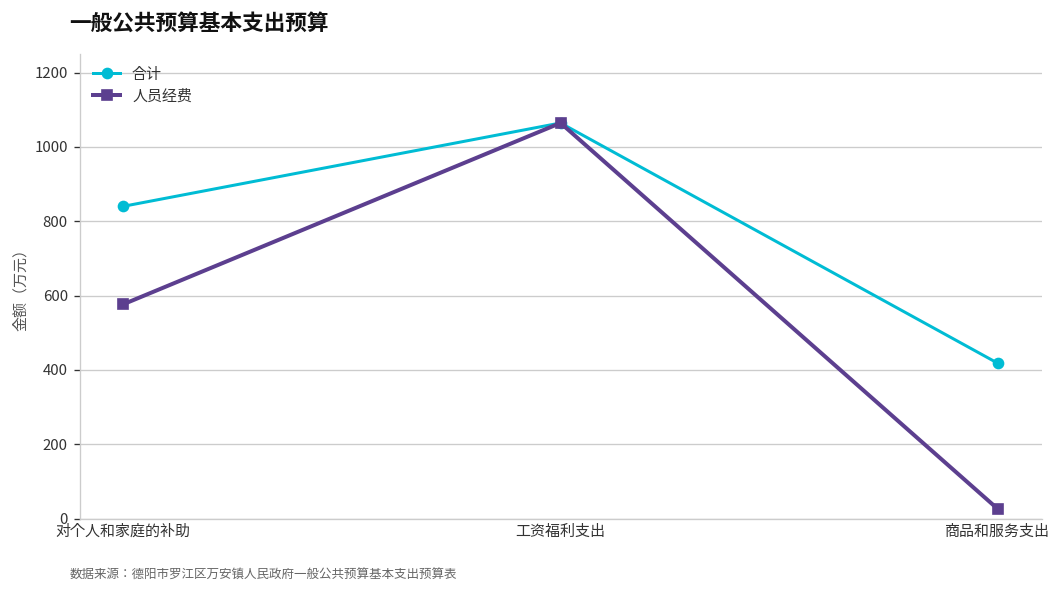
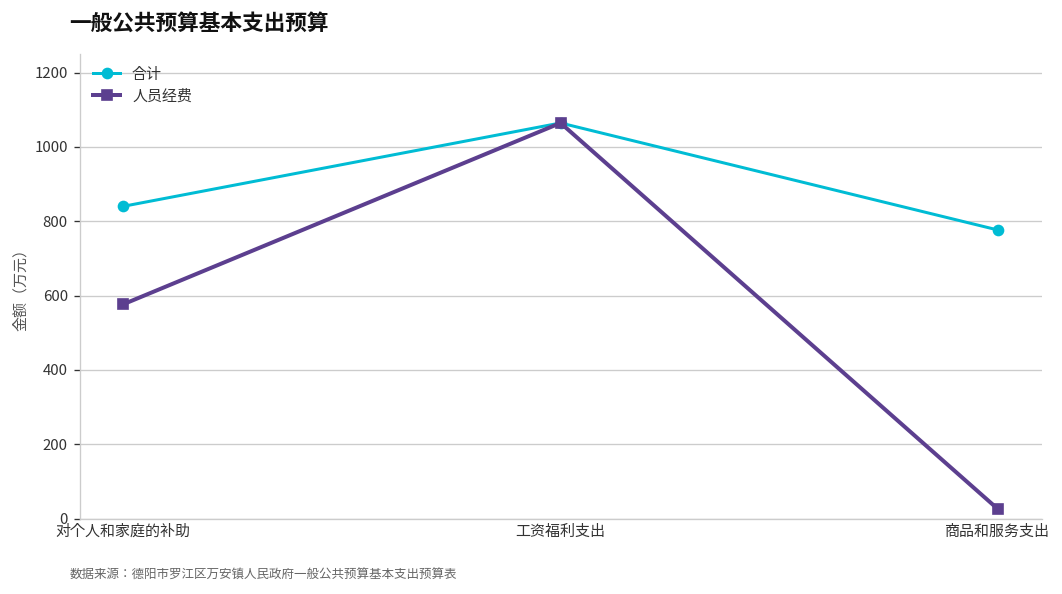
合计, 商品和服务支出: 420 -> 780
